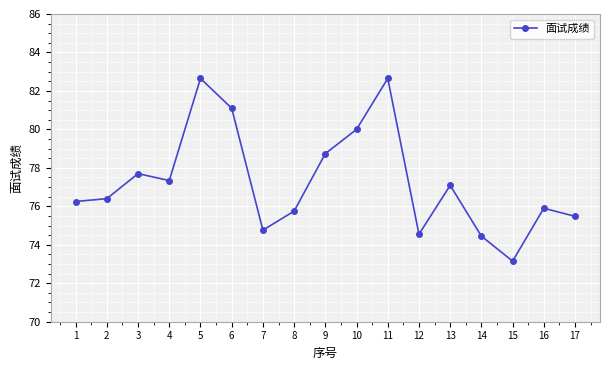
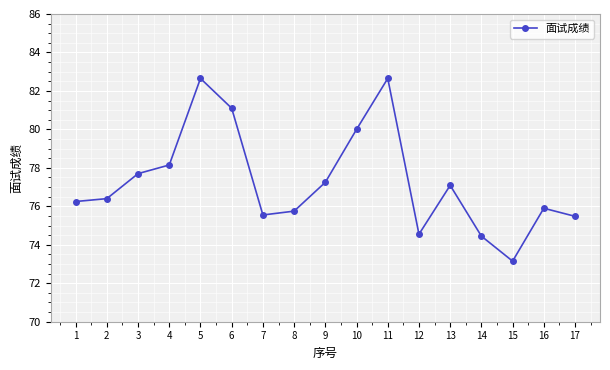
4: 77.3 -> 78.2
7: 74.8 -> 75.6
9: 78.7 -> 77.3
